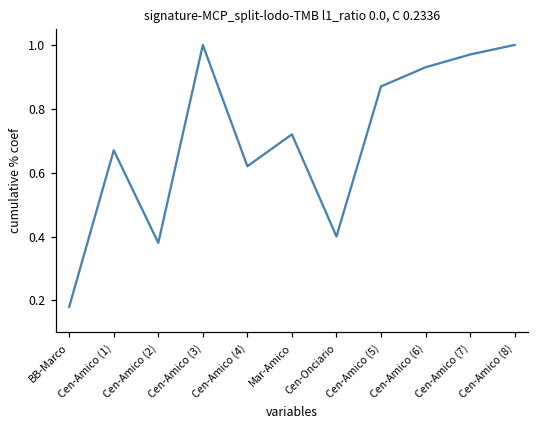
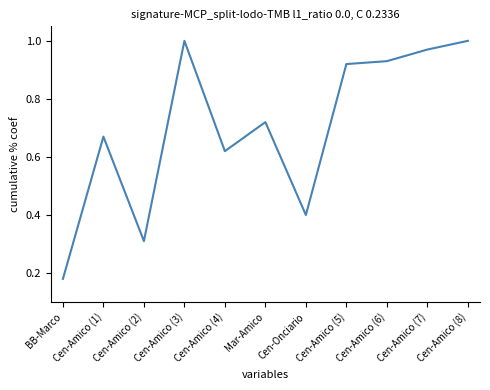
Cen-Amico (2): 0.38 -> 0.31
Cen-Amico (5): 0.87 -> 0.92
